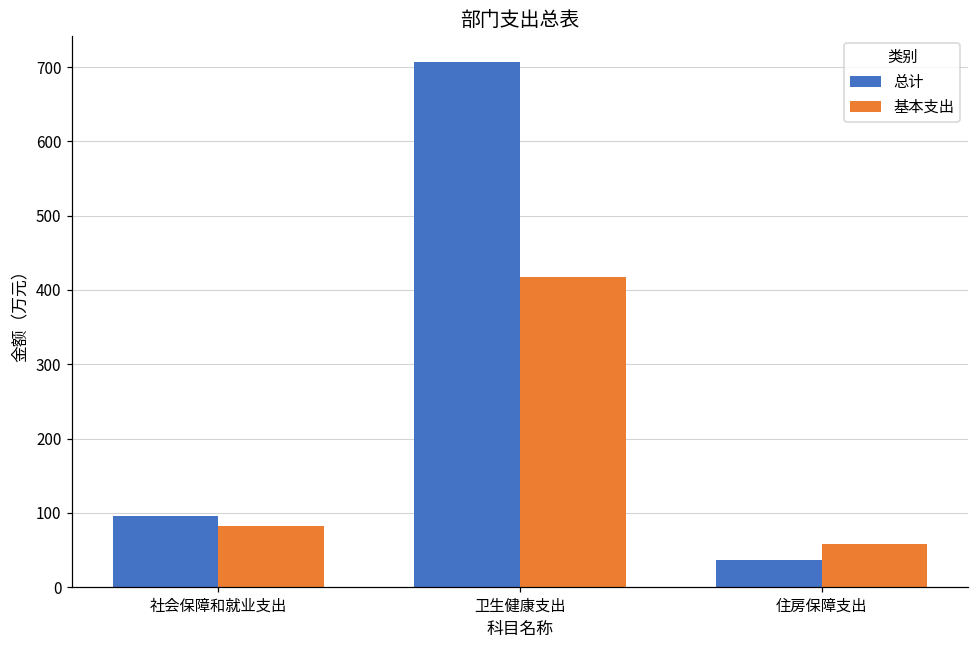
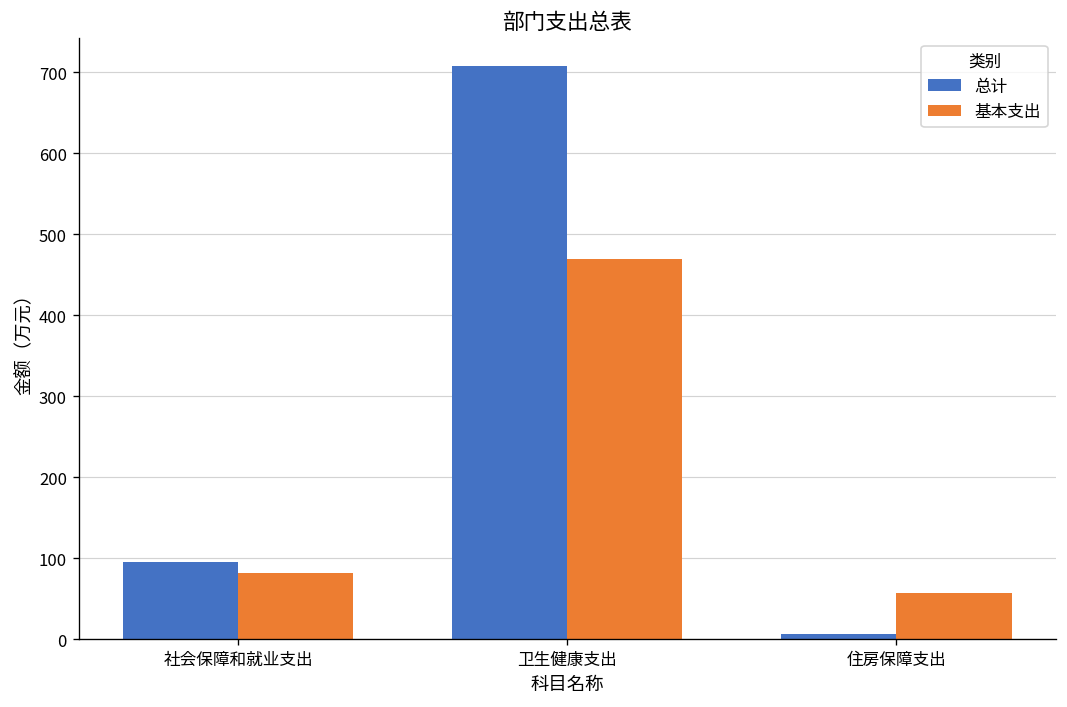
基本支出, 卫生健康支出: 420 -> 470
总计, 住房保障支出: 40 -> 10
